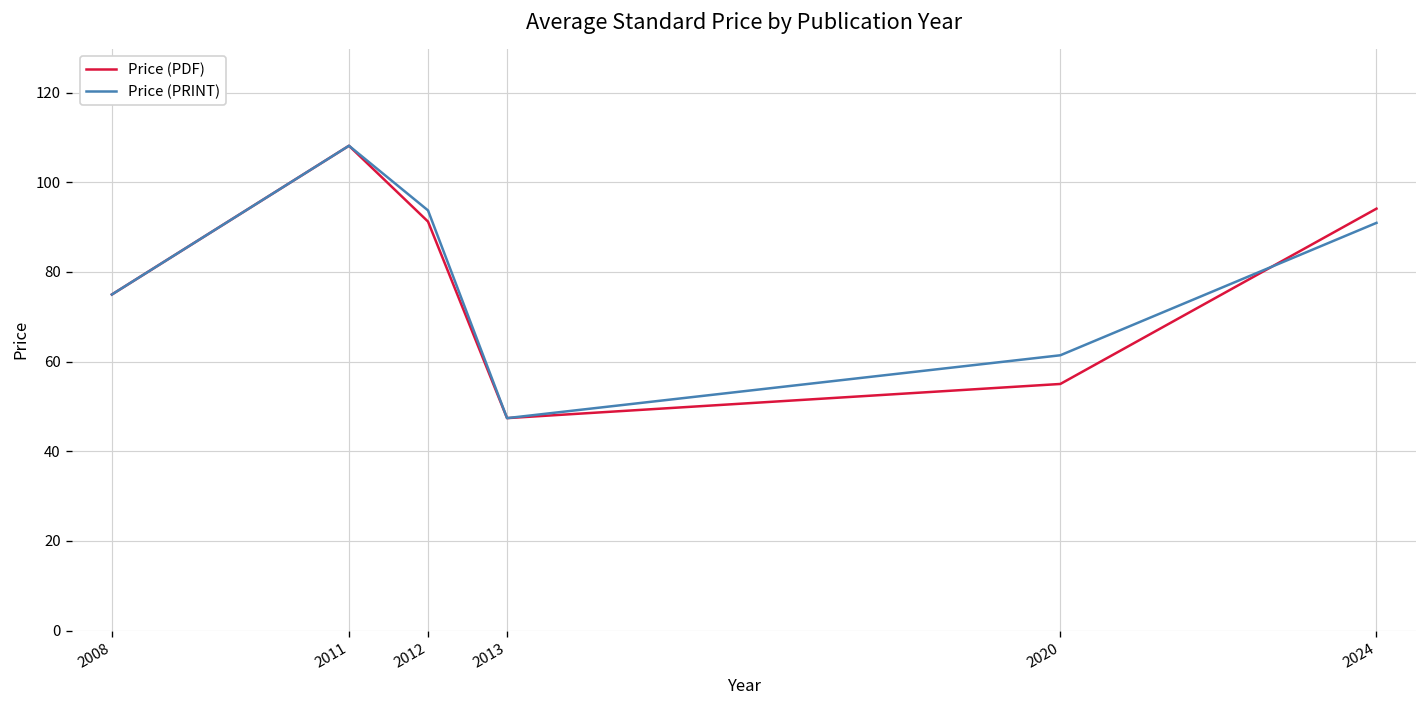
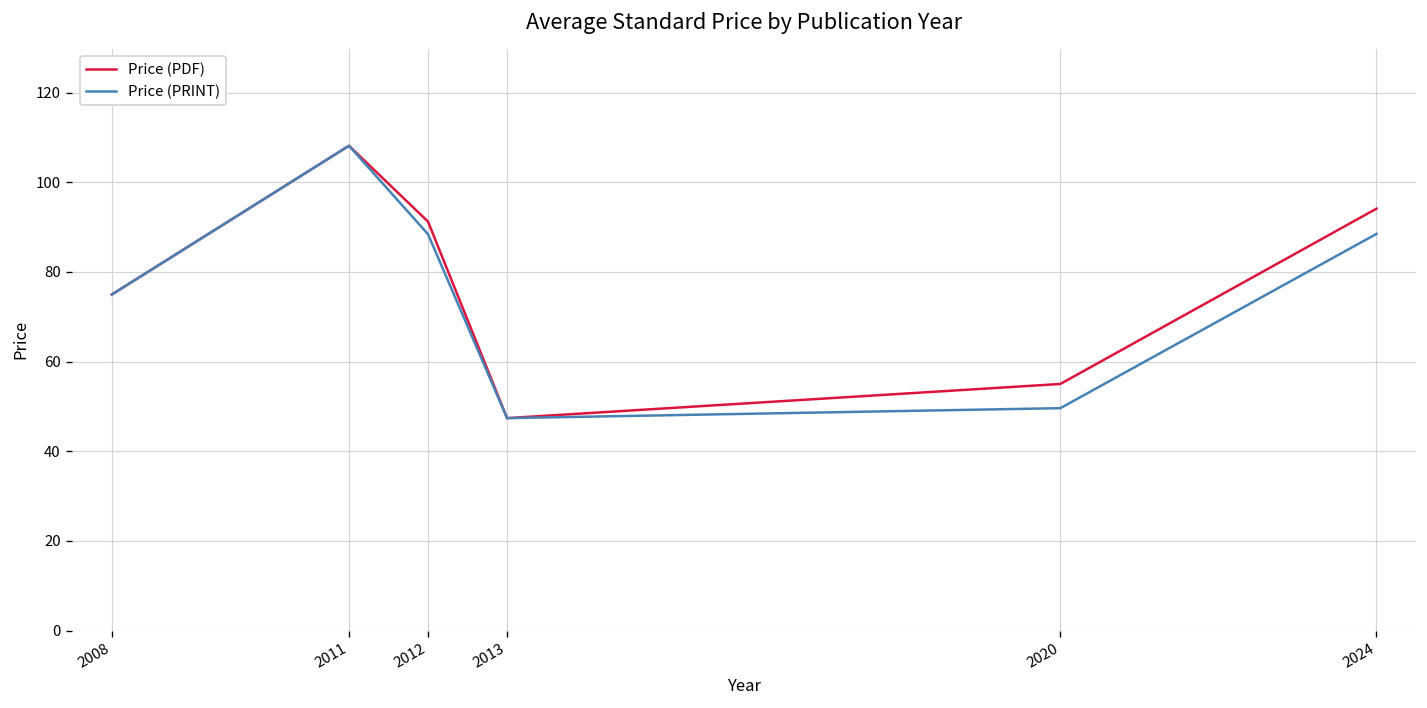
Price (PRINT), 2012: 94 -> 88
Price (PRINT), 2020: 61 -> 50
Price (PRINT), 2024: 91 -> 88
